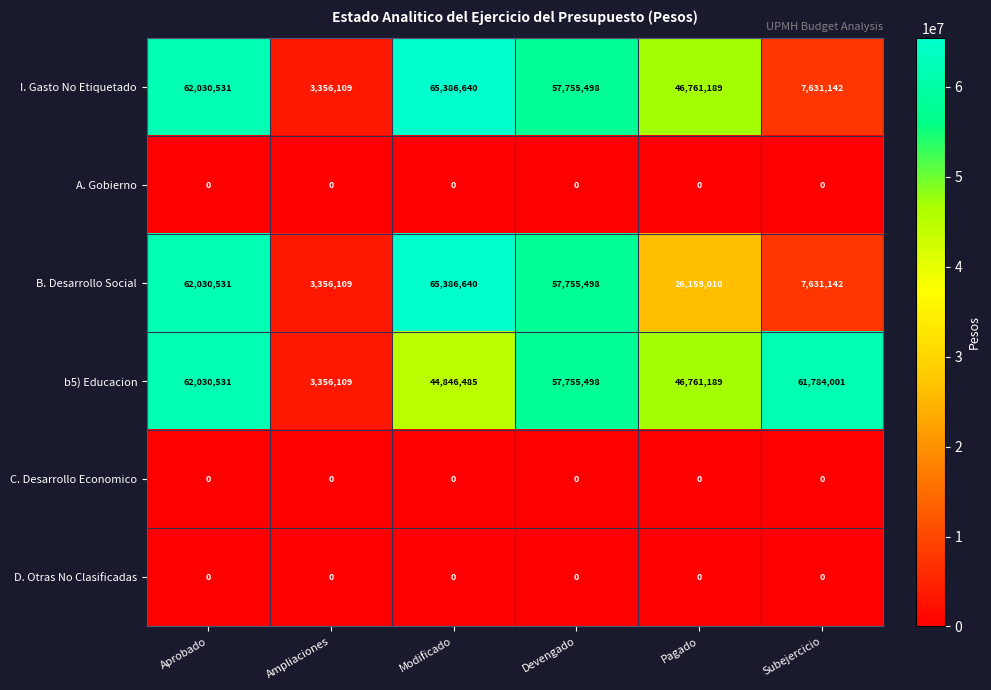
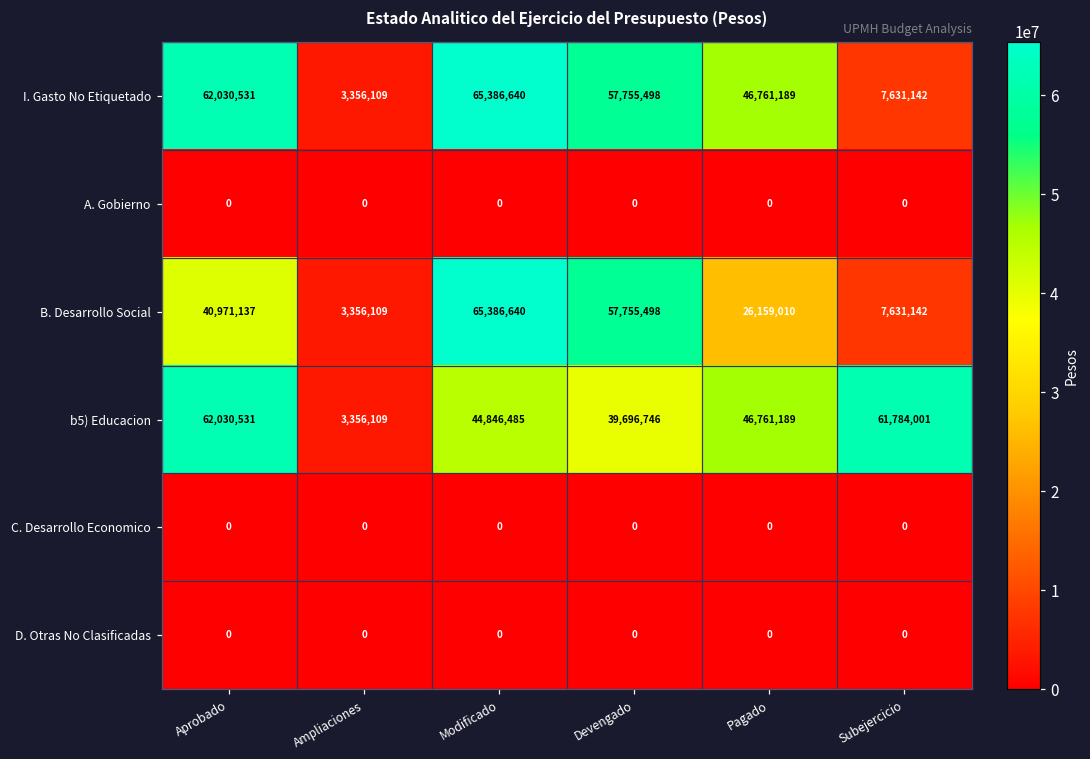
B. Desarrollo Social, Aprobado: 62,030,531 -> 40,971,137
b5) Educacion, Devengado: 57,755,498 -> 39,696,746
